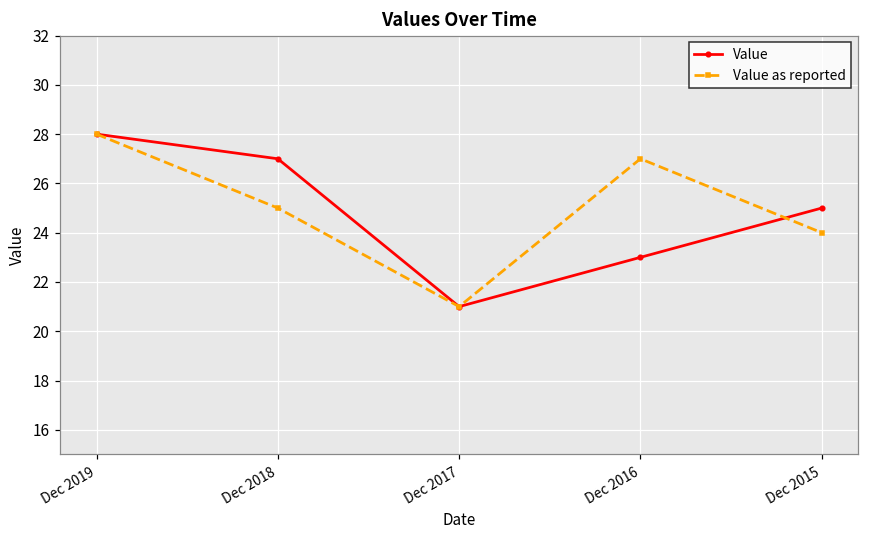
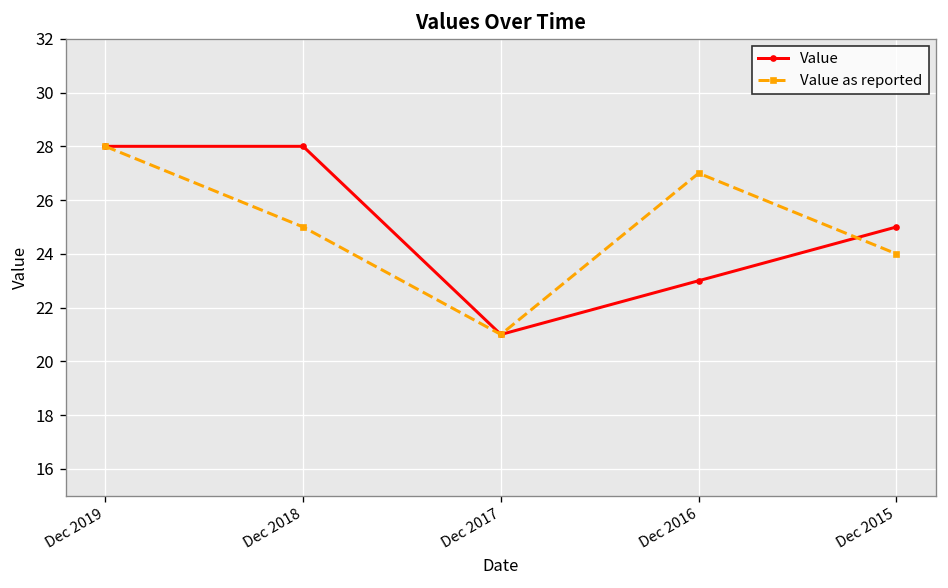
Value, Dec 2018: 27 -> 28
